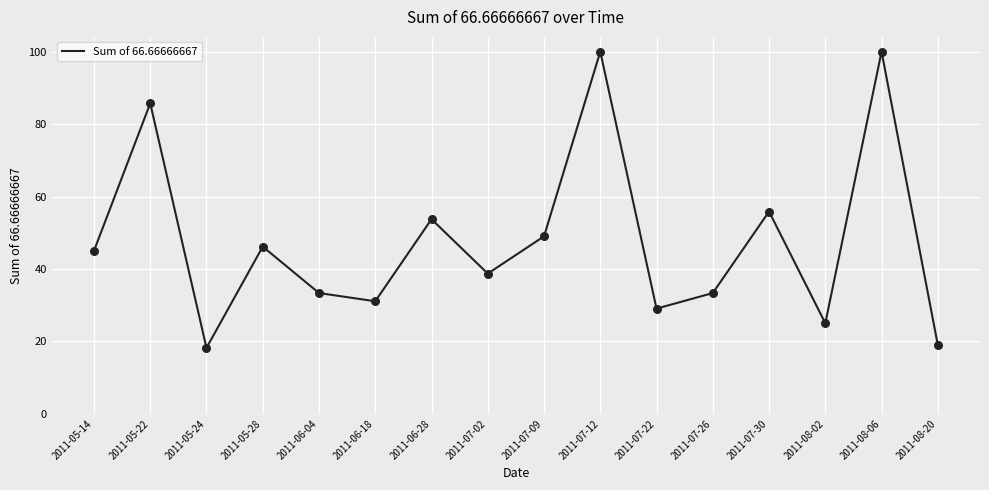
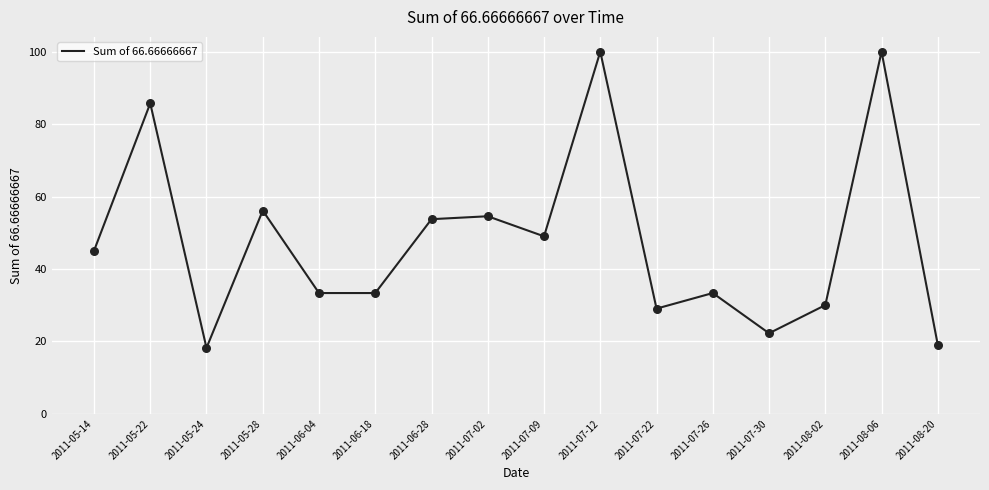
2011-05-28: 46 -> 56
2011-06-18: 31 -> 33
2011-07-02: 39 -> 55
2011-07-30: 56 -> 22
2011-08-02: 25 -> 30
